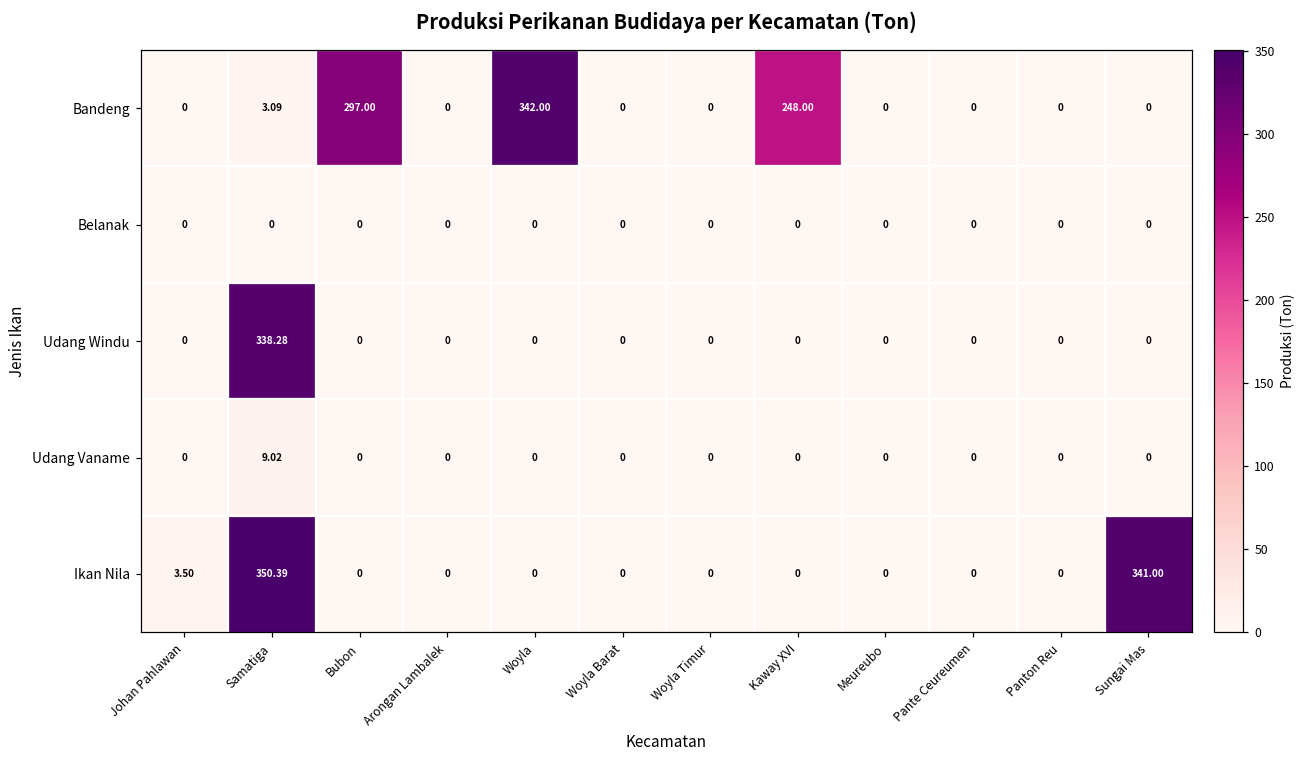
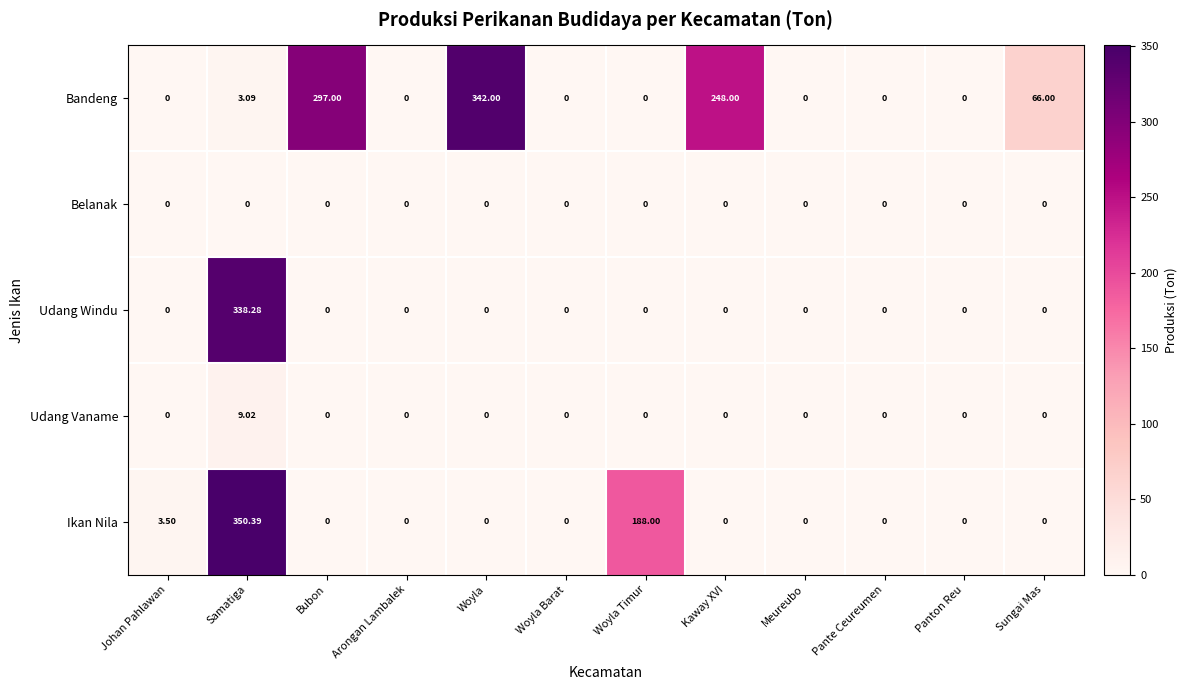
Bandeng, Sungai Mas: 0 -> 66.00
Ikan Nila, Woyla Timur: 0 -> 188.00
Ikan Nila, Sungai Mas: 341.00 -> 0
